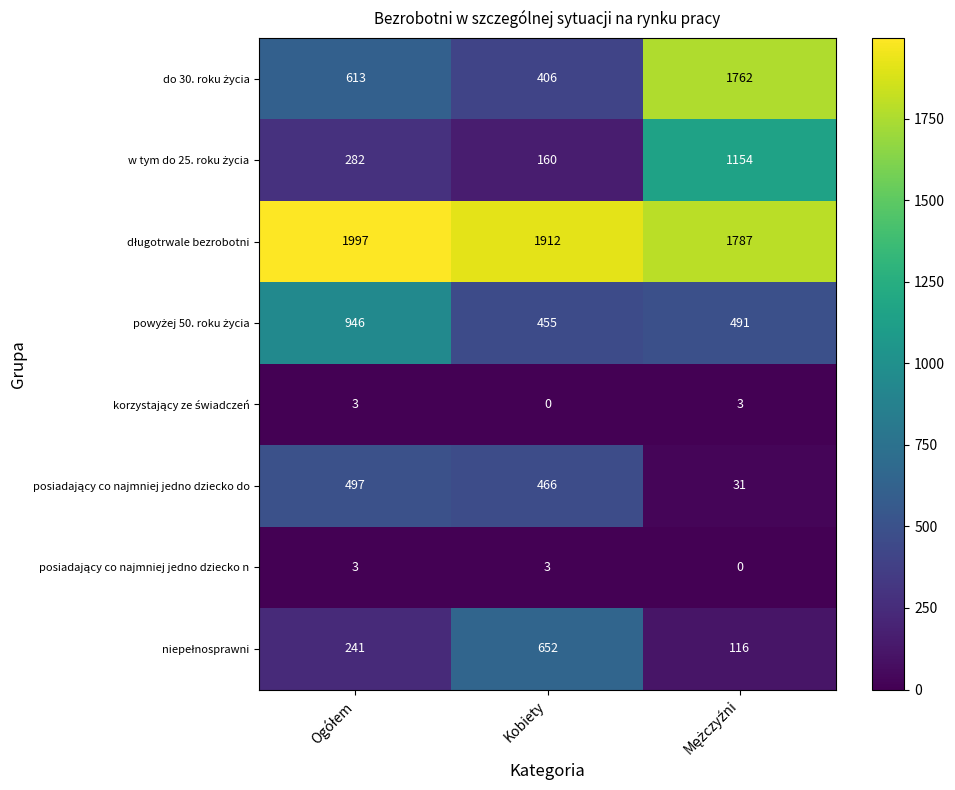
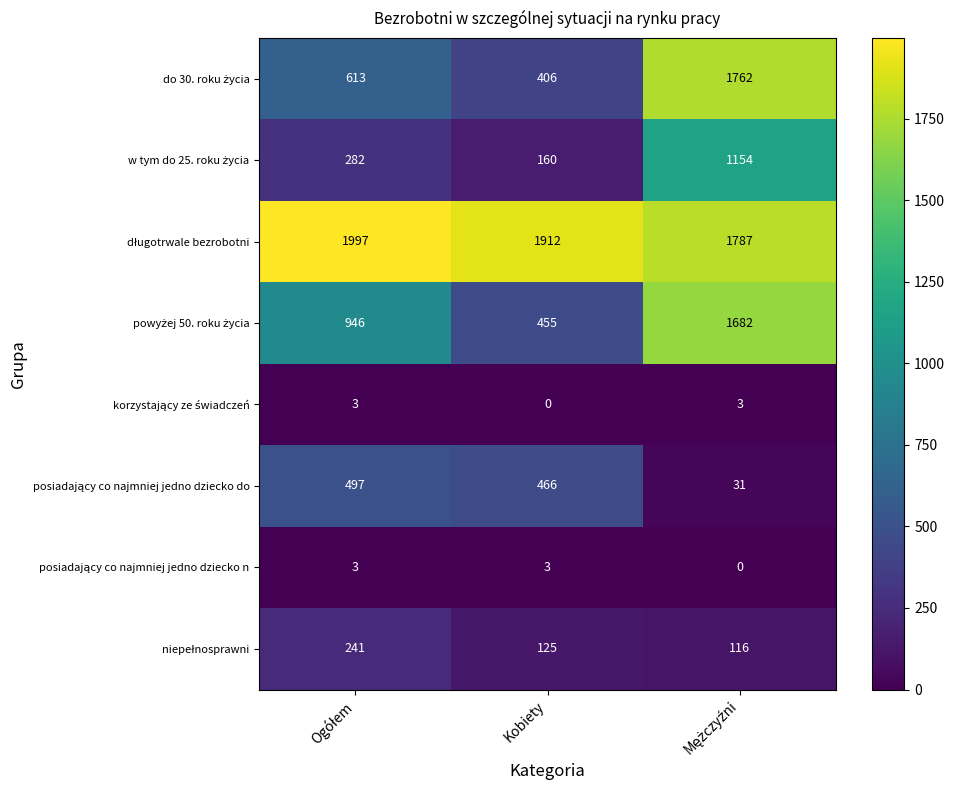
powyżej 50. roku życia, Mężczyźni: 491 -> 1682
niepełnosprawni, Kobiety: 652 -> 125
